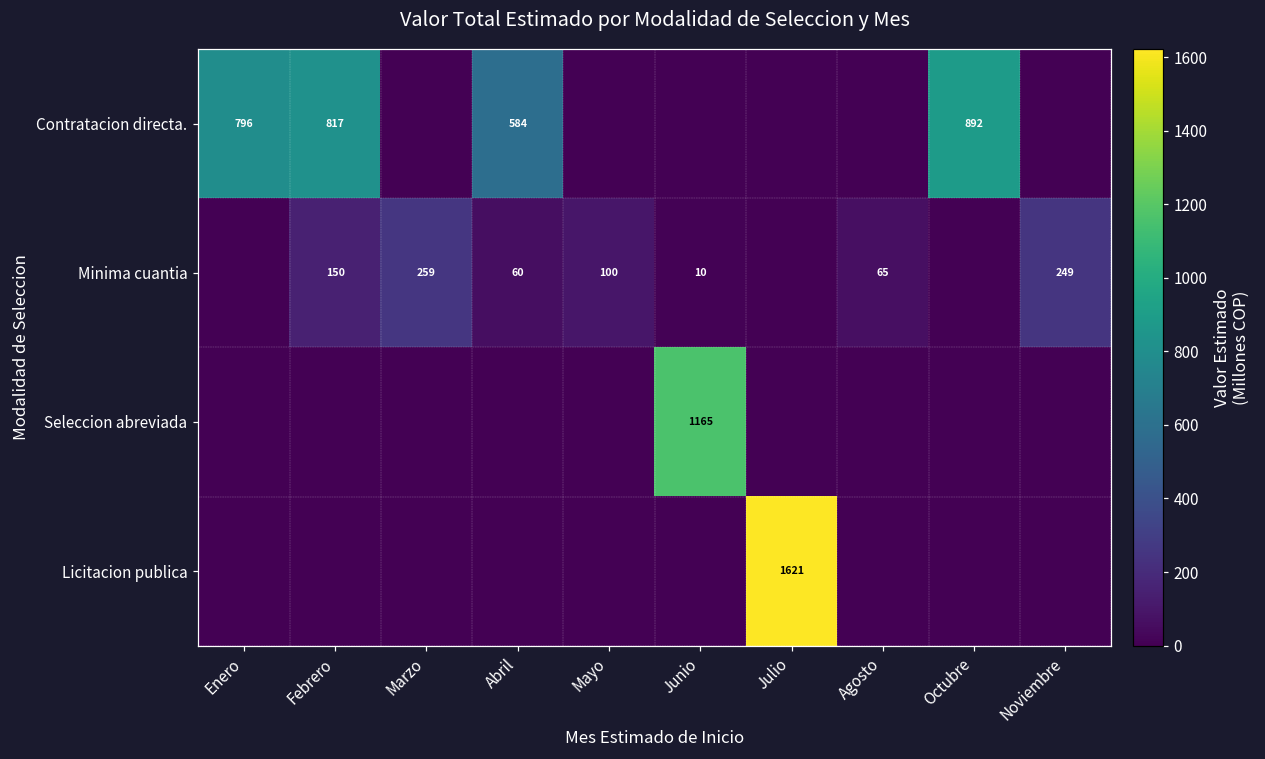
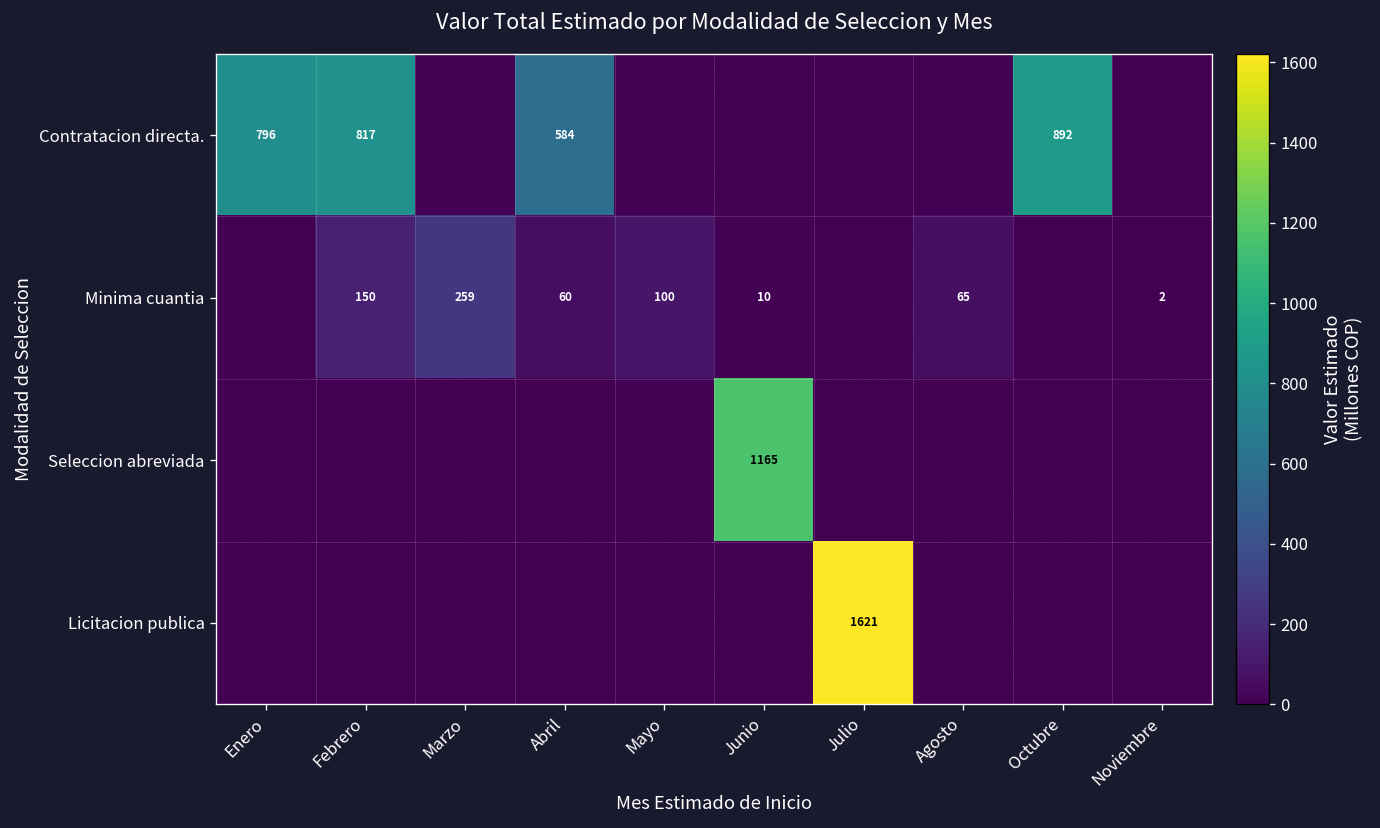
Minima cuantia, Noviembre: 249 -> 2
